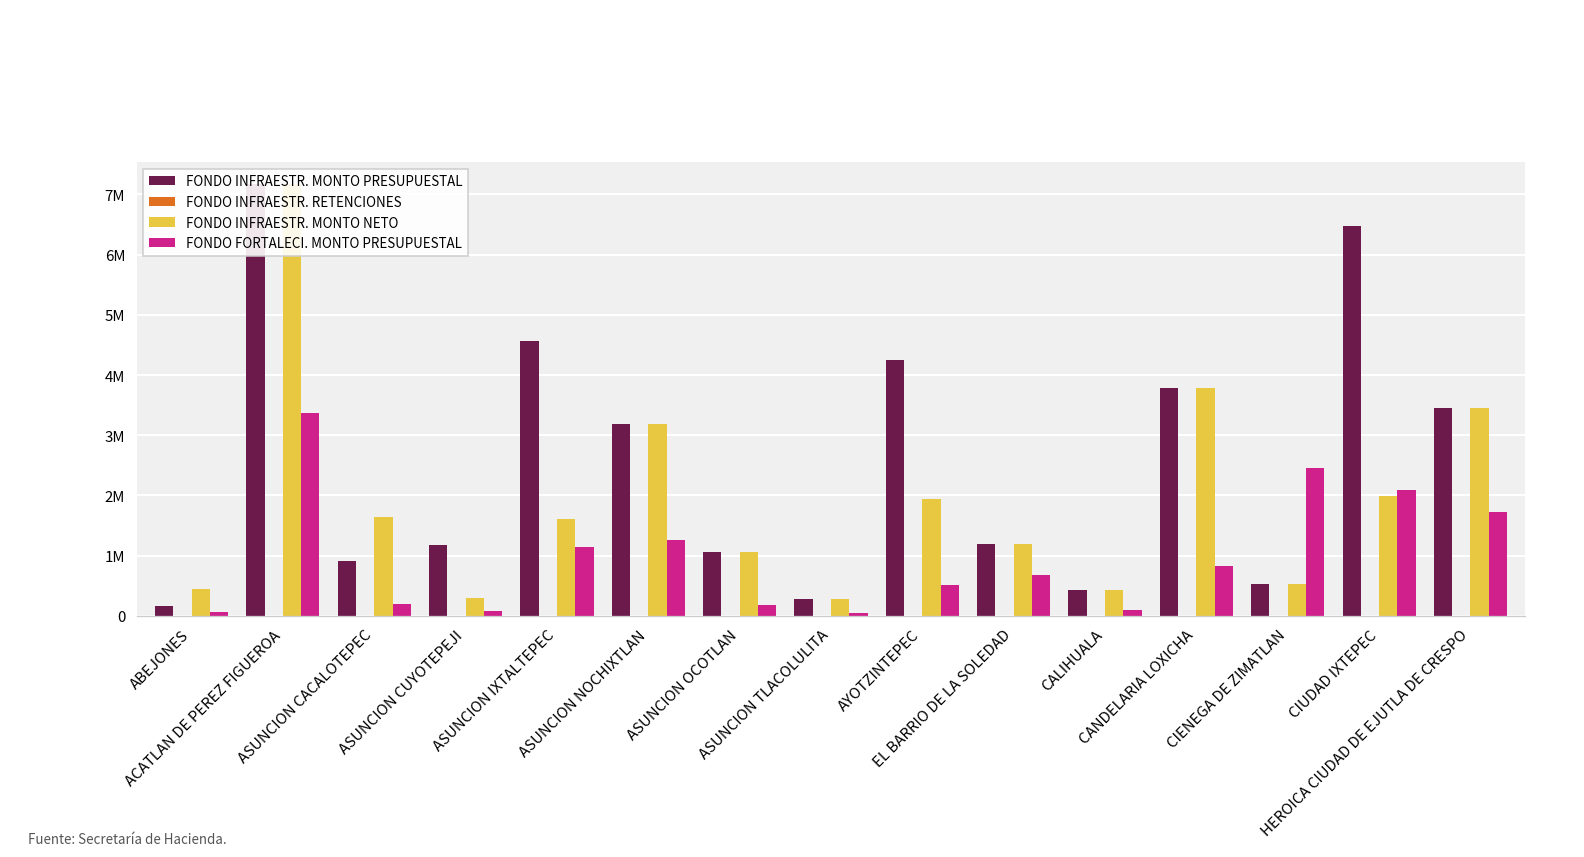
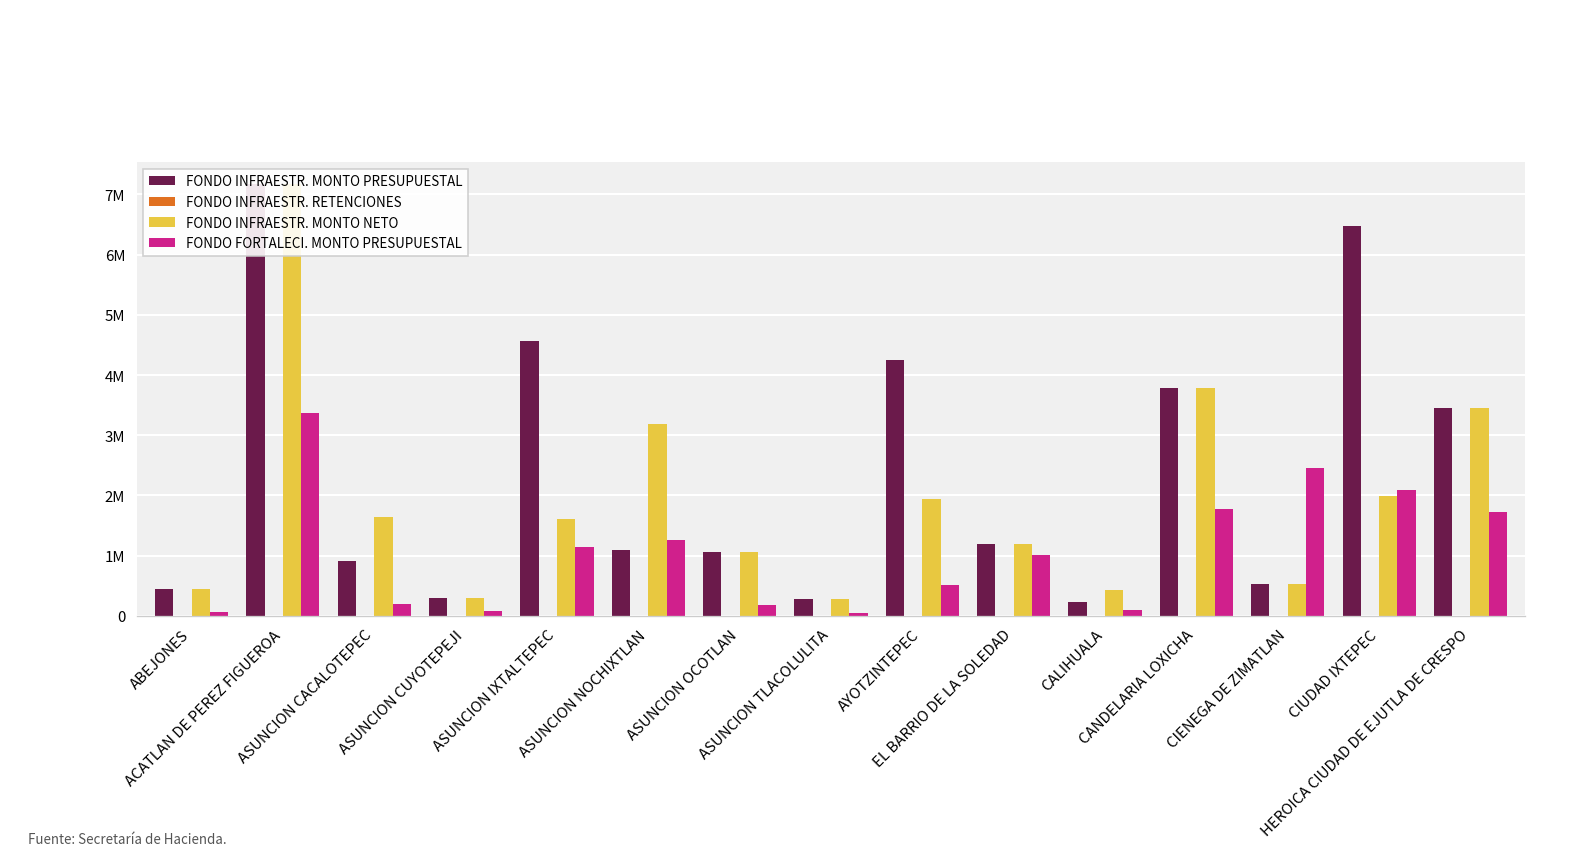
FONDO INFRAESTR. MONTO PRESUPUESTAL, ABEJONES: 200000 -> 400000
FONDO INFRAESTR. MONTO PRESUPUESTAL, ASUNCION CUYOTEPEJI: 1200000 -> 300000
FONDO INFRAESTR. MONTO PRESUPUESTAL, ASUNCION NOCHIXTLAN: 3200000 -> 1100000
FONDO FORTALECI. MONTO PRESUPUESTAL, EL BARRIO DE LA SOLEDAD: 700000 -> 1000000
FONDO INFRAESTR. MONTO PRESUPUESTAL, CALIHUALA: 400000 -> 200000
FONDO FORTALECI. MONTO PRESUPUESTAL, CANDELARIA LOXICHA: 800000 -> 1800000
